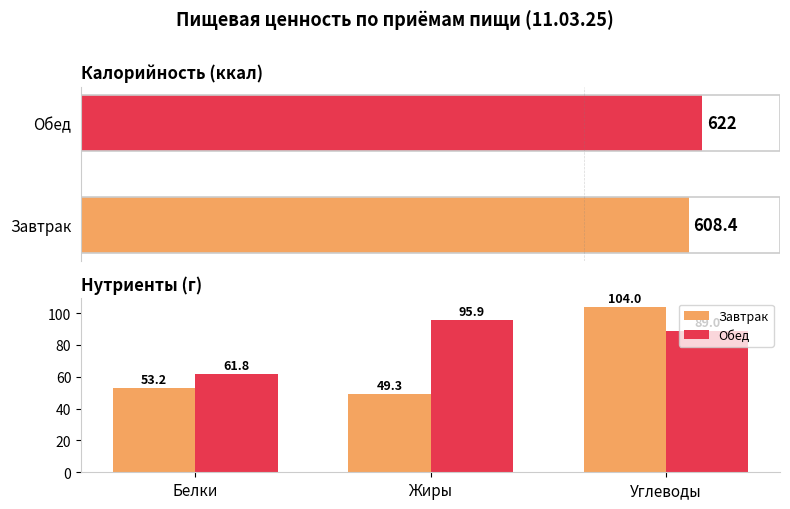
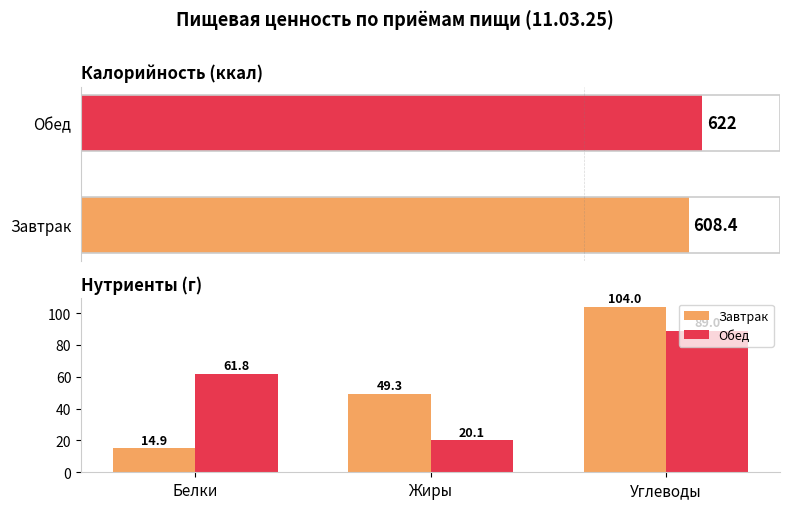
Нутриенты (г), Завтрак, Белки: 53.2 -> 14.9
Нутриенты (г), Обед, Жиры: 95.9 -> 20.1
